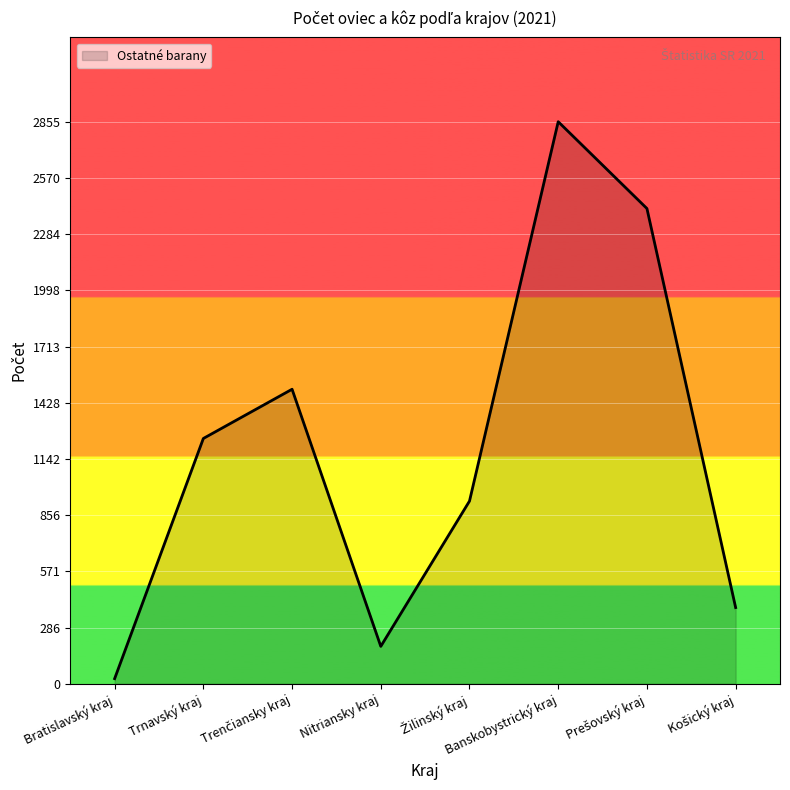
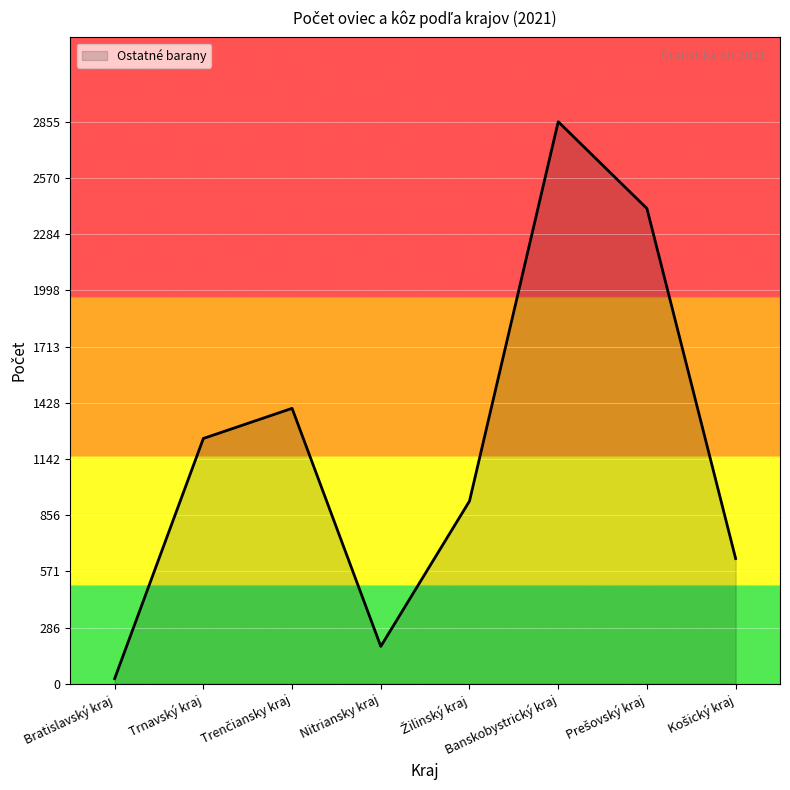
Trenčiansky kraj: 1500 -> 1400
Košický kraj: 390 -> 640
